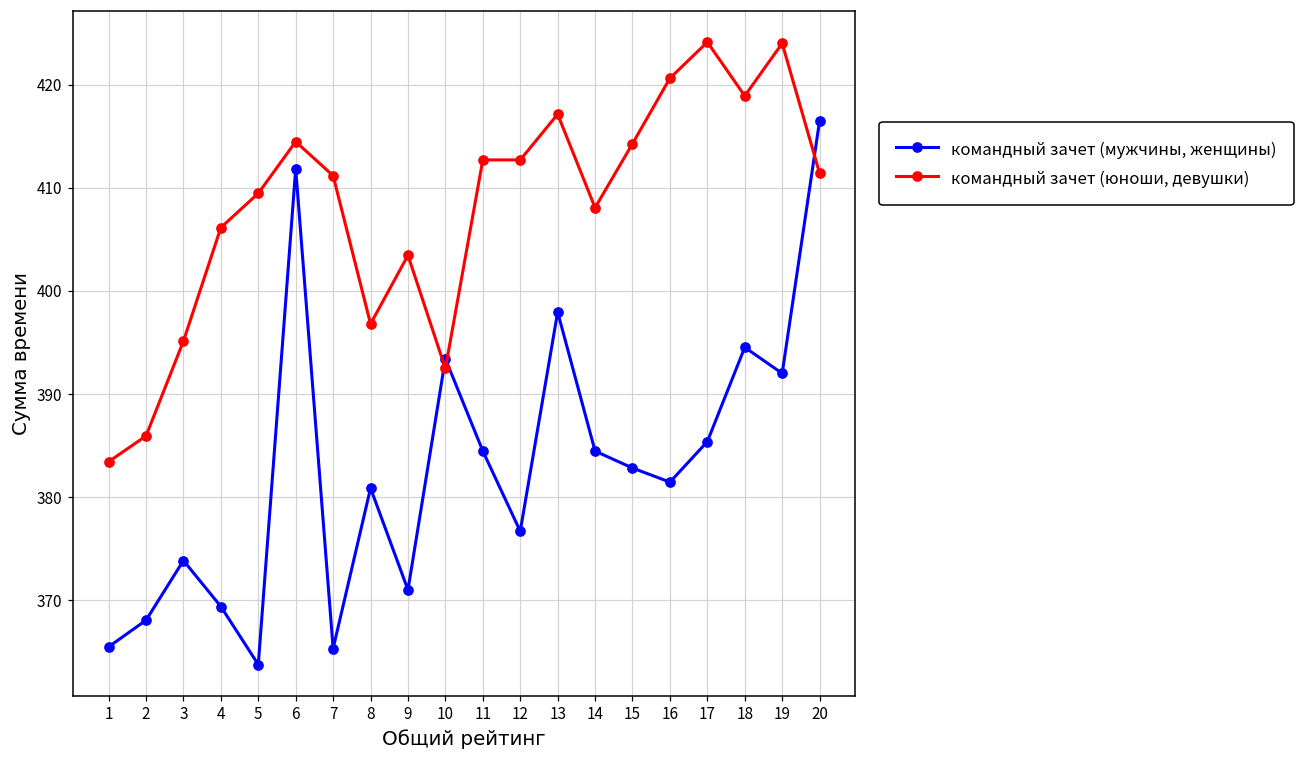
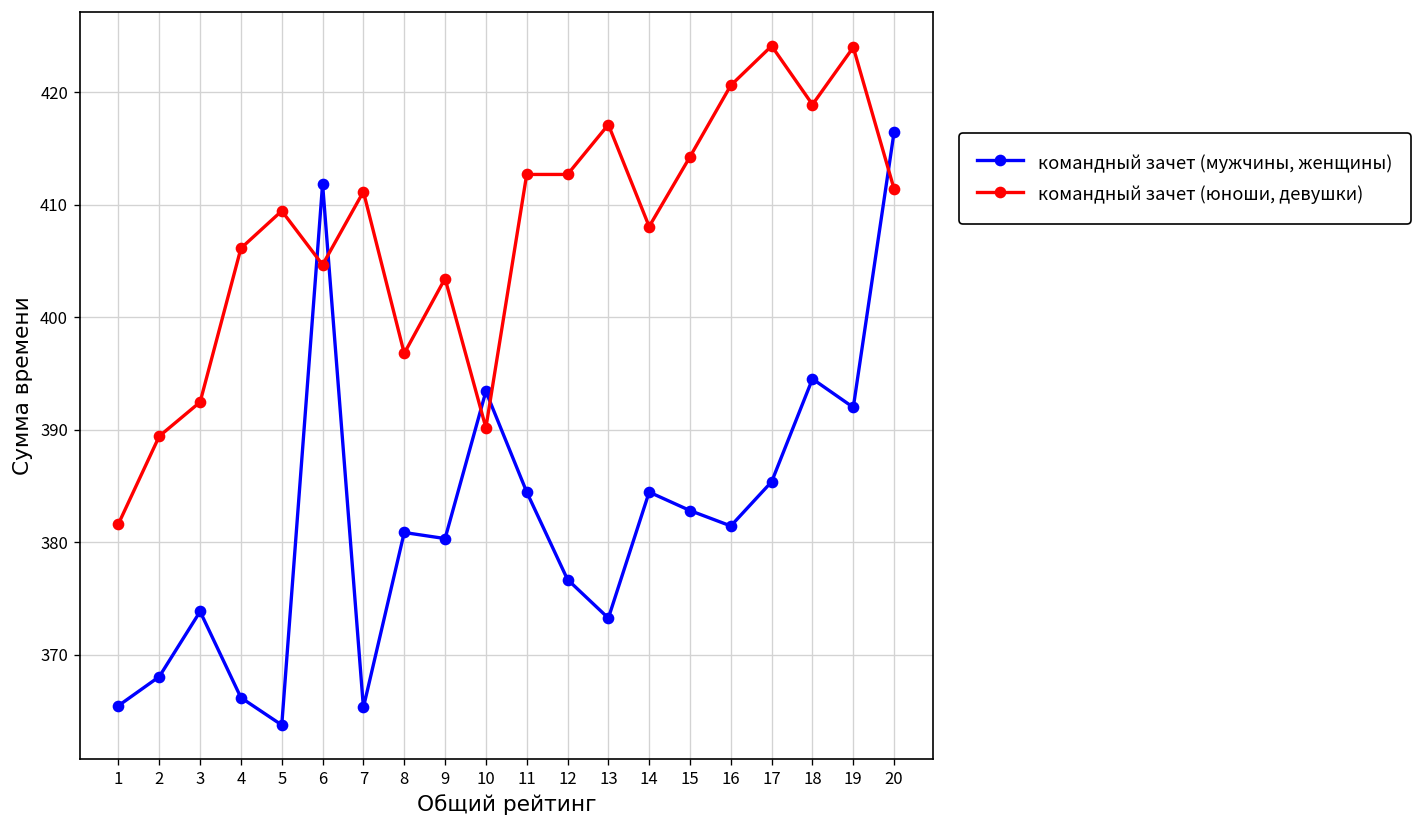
командный зачет (юноши, девушки), 1: 383 -> 382
командный зачет (юноши, девушки), 2: 386 -> 389
командный зачет (юноши, девушки), 3: 395 -> 392
командный зачет (мужчины, женщины), 4: 369 -> 366
командный зачет (юноши, девушки), 6: 414 -> 405
командный зачет (мужчины, женщины), 9: 371 -> 380
командный зачет (юноши, девушки), 10: 392 -> 390
командный зачет (мужчины, женщины), 13: 398 -> 373
